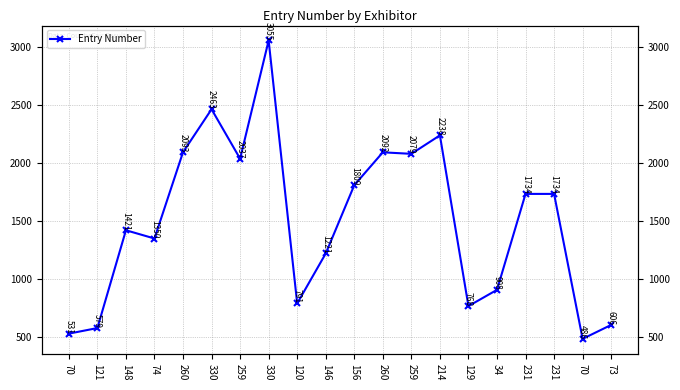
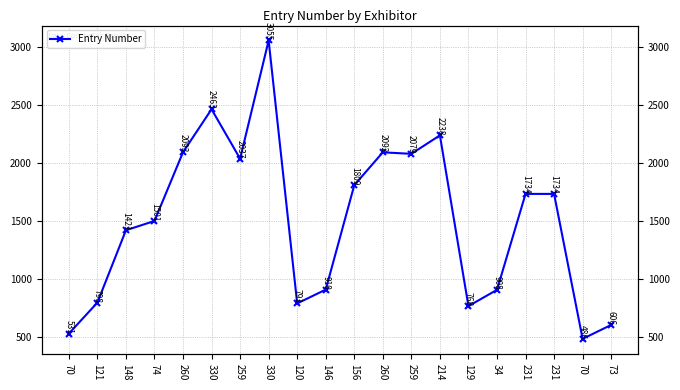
121: 579 -> 798
74: 1350 -> 1501
146: 1221 -> 910
